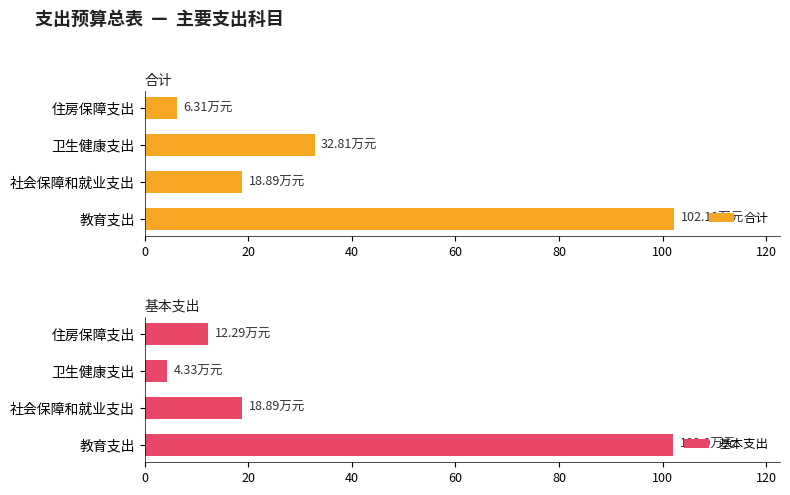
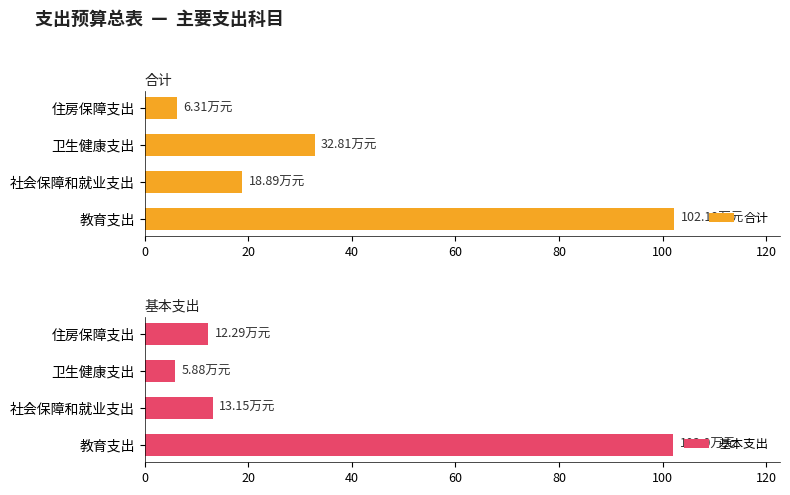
基本支出, 卫生健康支出: 4.33 -> 5.88
基本支出, 社会保障和就业支出: 18.89 -> 13.15
